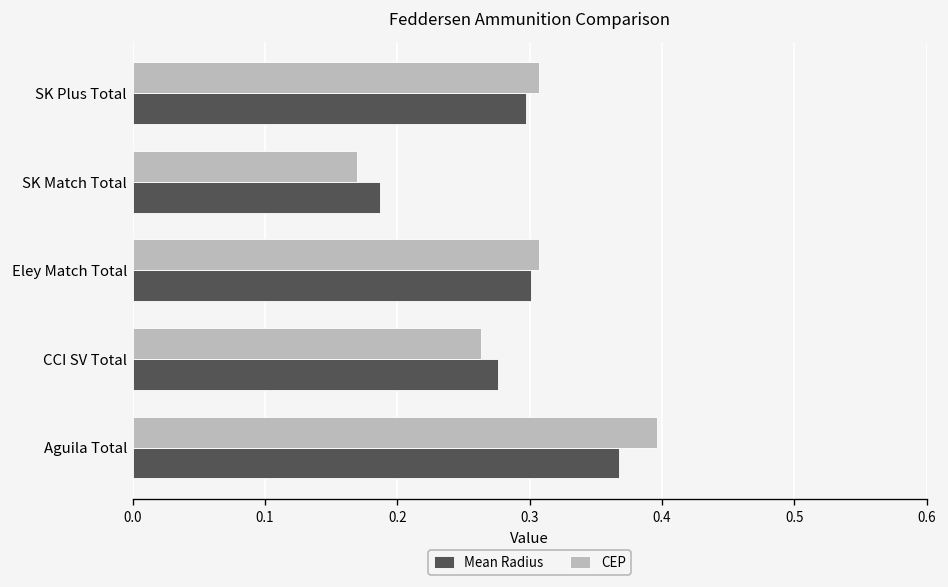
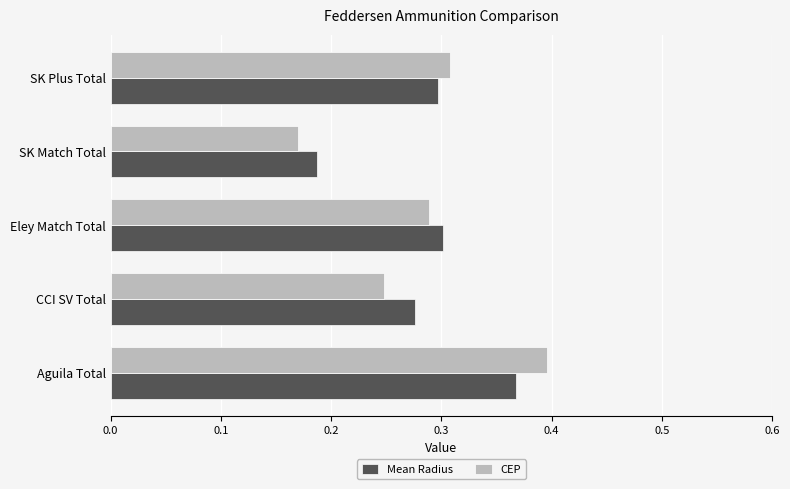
CEP, Eley Match Total: 0.307 -> 0.289
CEP, CCI SV Total: 0.263 -> 0.248
